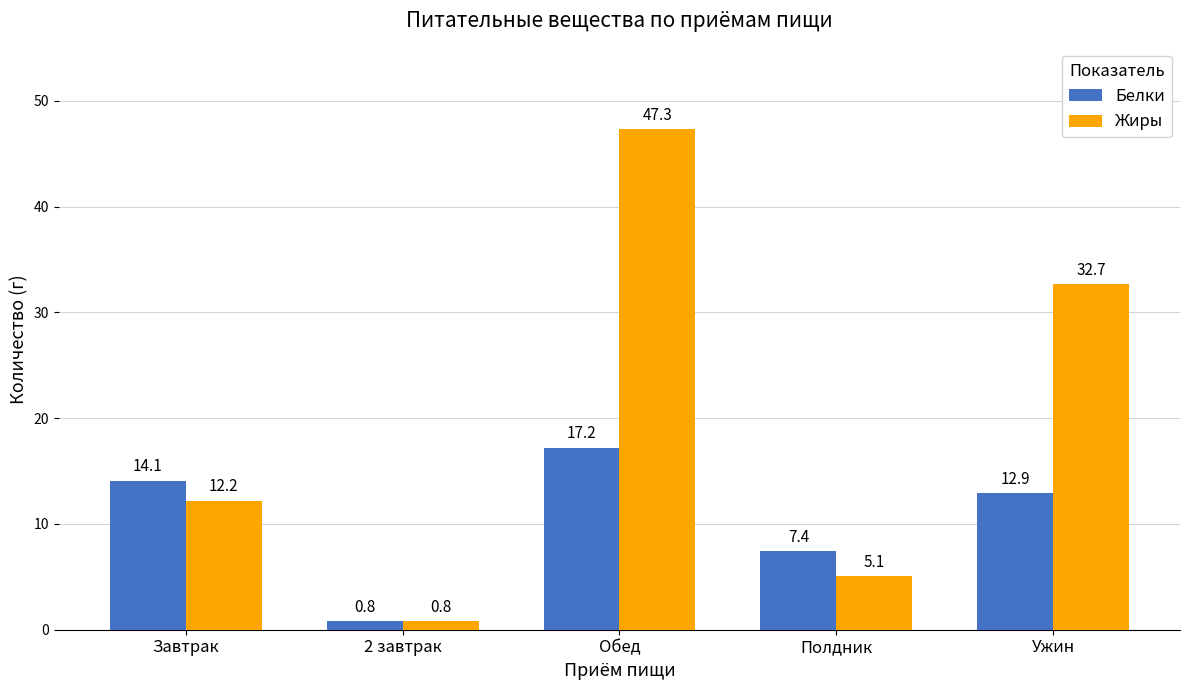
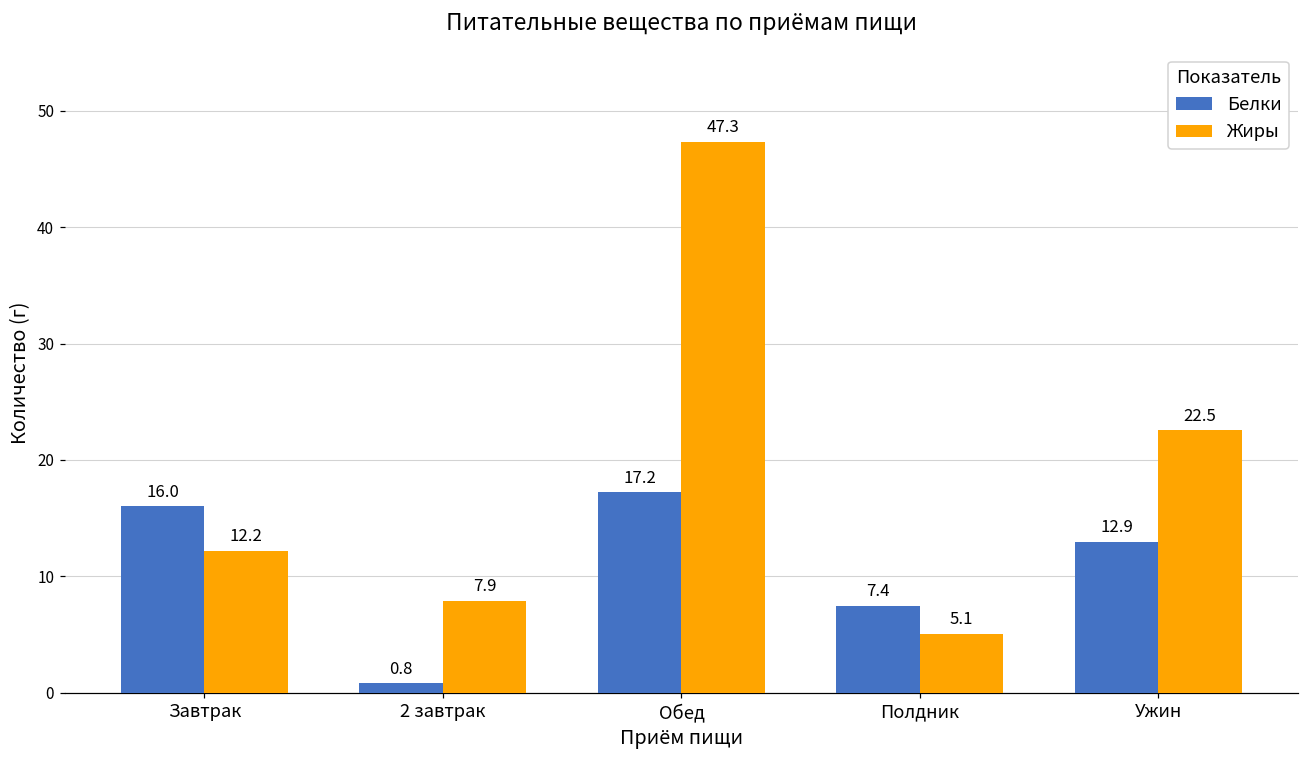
Белки, Завтрак: 14.1 -> 16.0
Жиры, 2 завтрак: 0.8 -> 7.9
Жиры, Ужин: 32.7 -> 22.5
